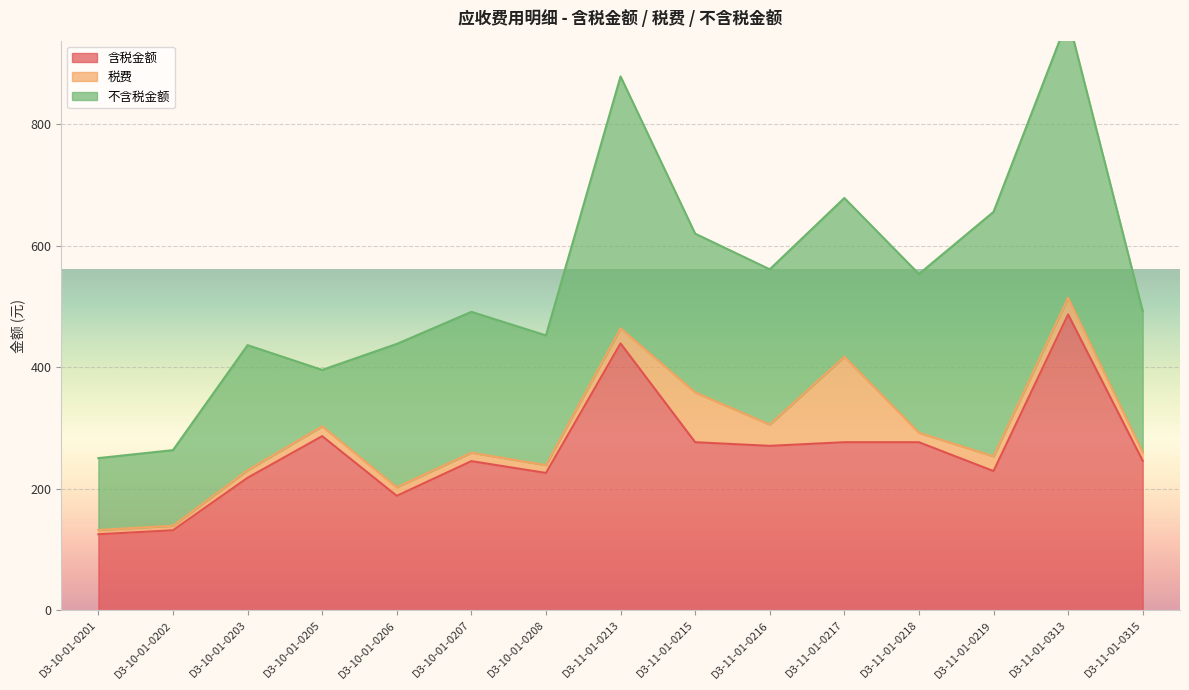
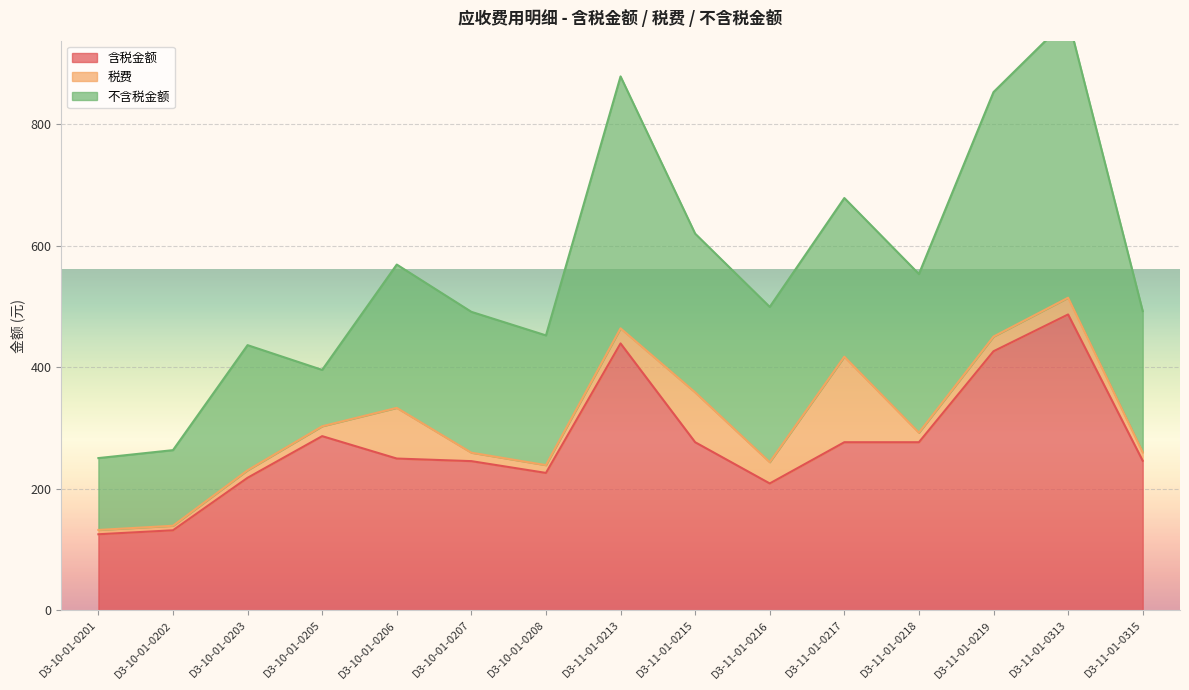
含税金额, D3-10-01-0206: 190 -> 250
税费, D3-10-01-0206: 10 -> 80
含税金额, D3-11-01-0216: 270 -> 210
含税金额, D3-11-01-0219: 230 -> 430
